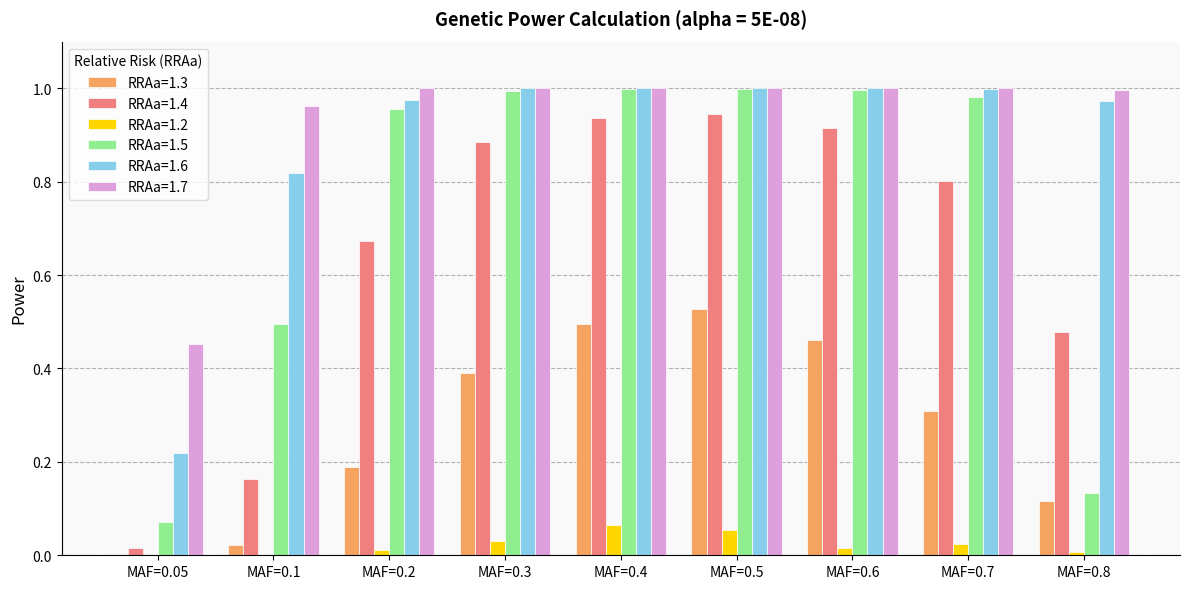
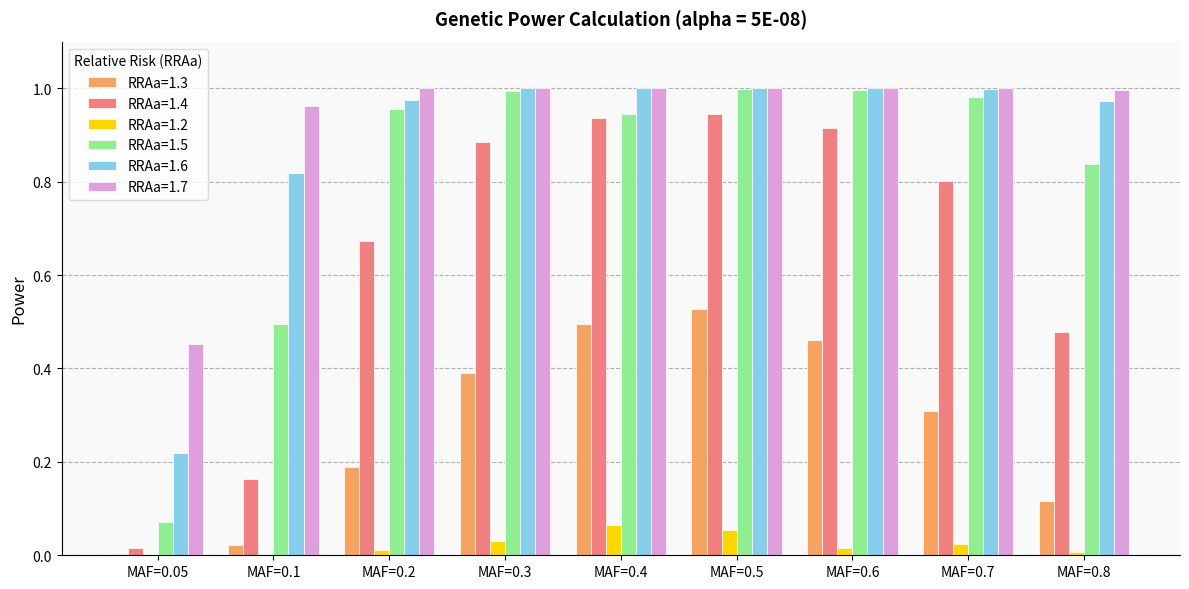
RRAa=1.5, MAF=0.4: 1.00 -> 0.95
RRAa=1.5, MAF=0.8: 0.13 -> 0.84
